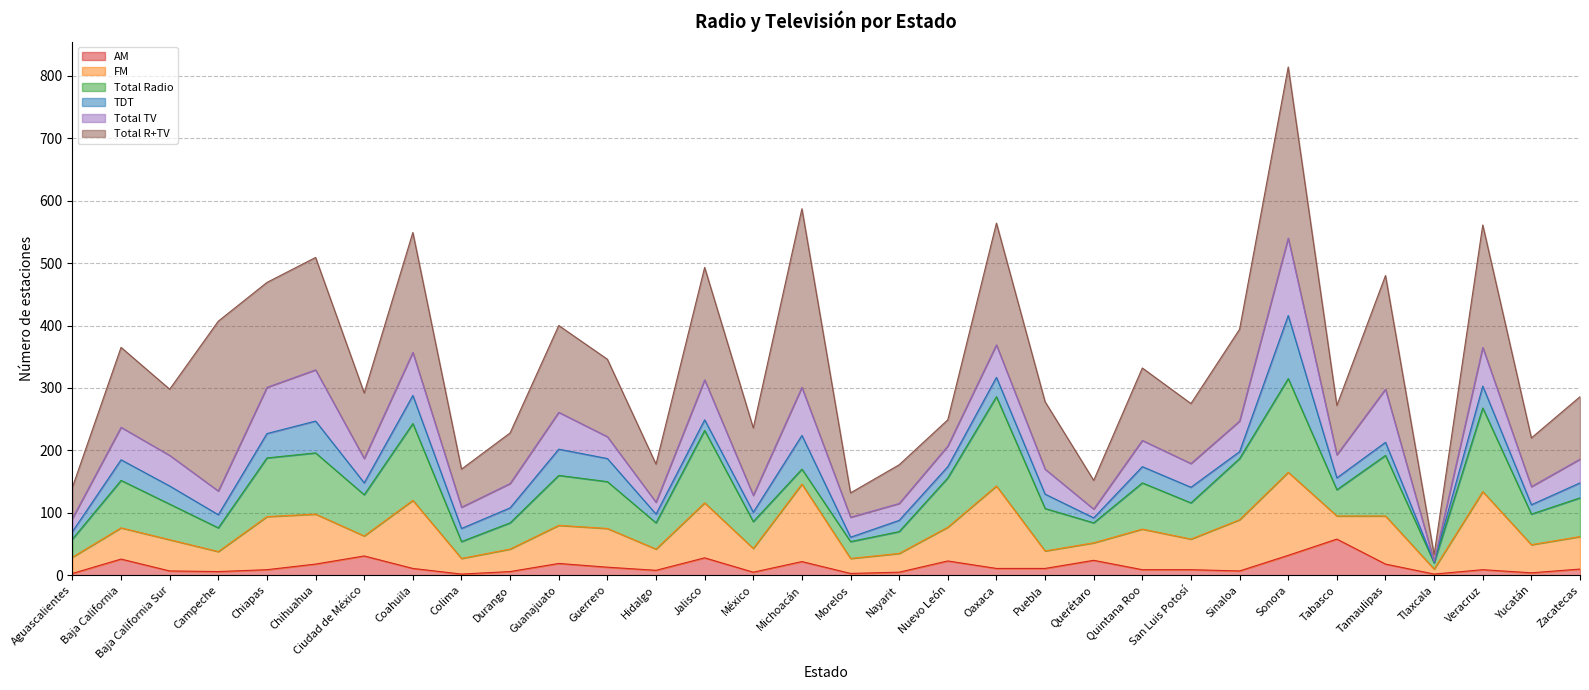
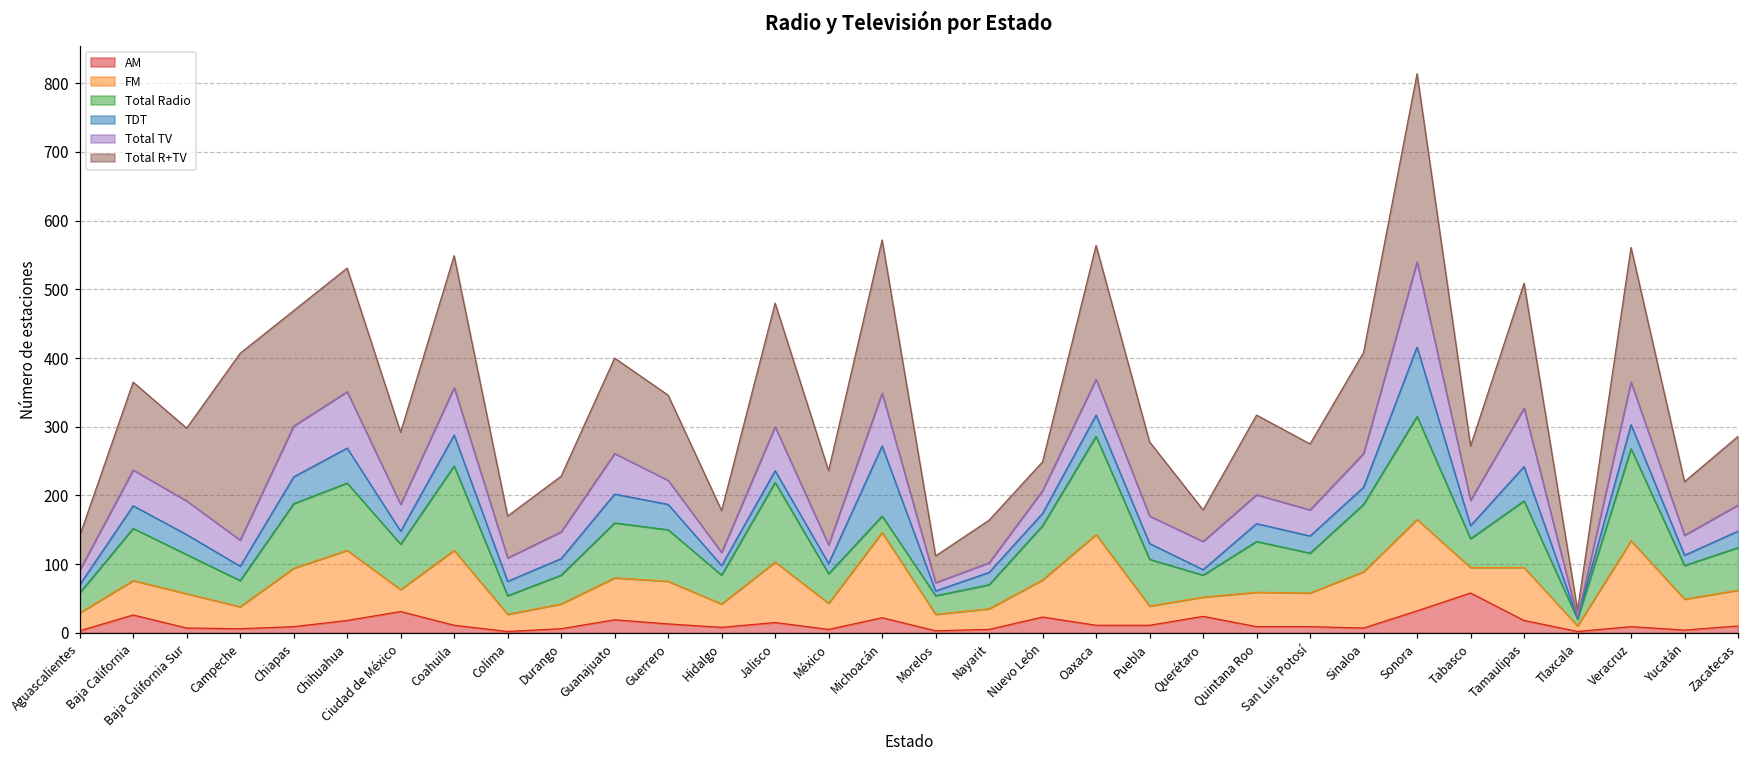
FM, Chihuahua: 80 -> 100
AM, Jalisco: 30 -> 20
TDT, Michoacán: 50 -> 100
Total R+TV, Michoacán: 290 -> 220
Total TV, Morelos: 30 -> 10
Total TV, Nayarit: 30 -> 10
Total TV, Querétaro: 10 -> 40
FM, Quintana Roo: 70 -> 50
TDT, Sinaloa: 10 -> 30
TDT, Tamaulipas: 20 -> 50
